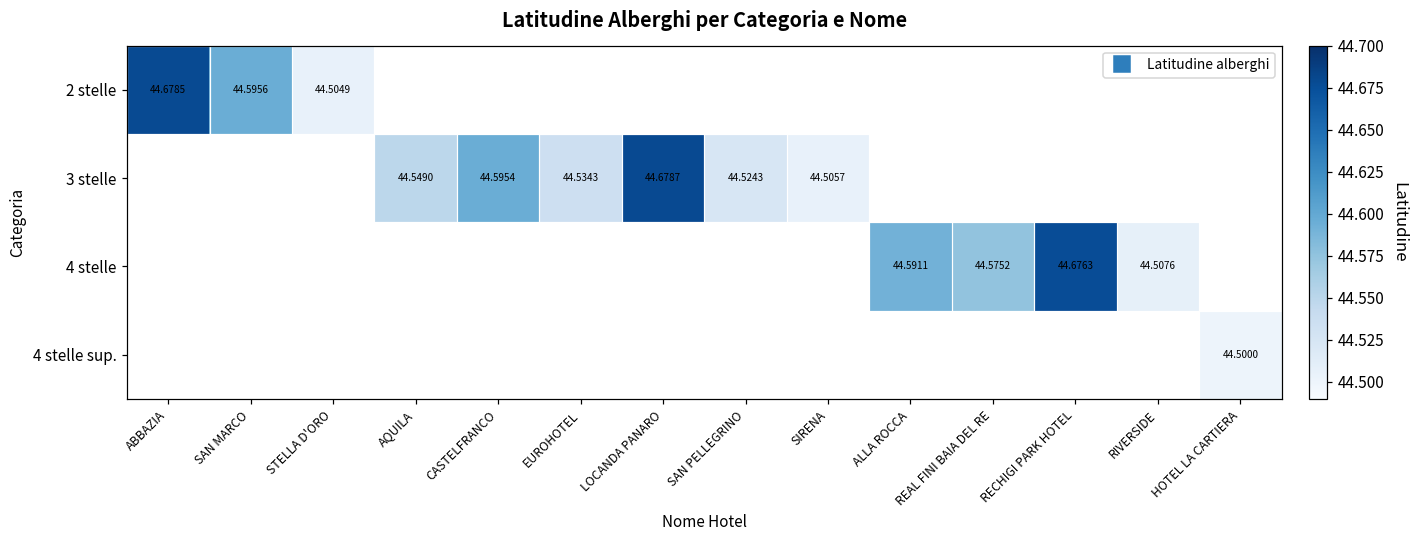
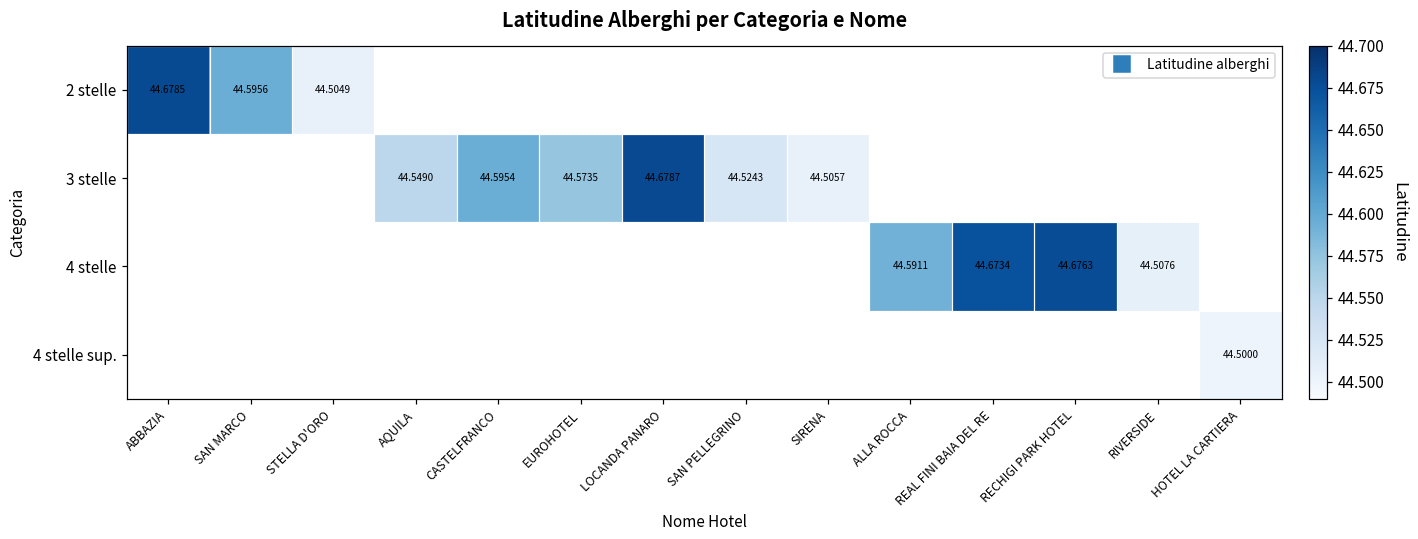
3 stelle, EUROHOTEL: 44.5343 -> 44.5735
4 stelle, REAL FINI BAIA DEL RE: 44.5752 -> 44.6734
